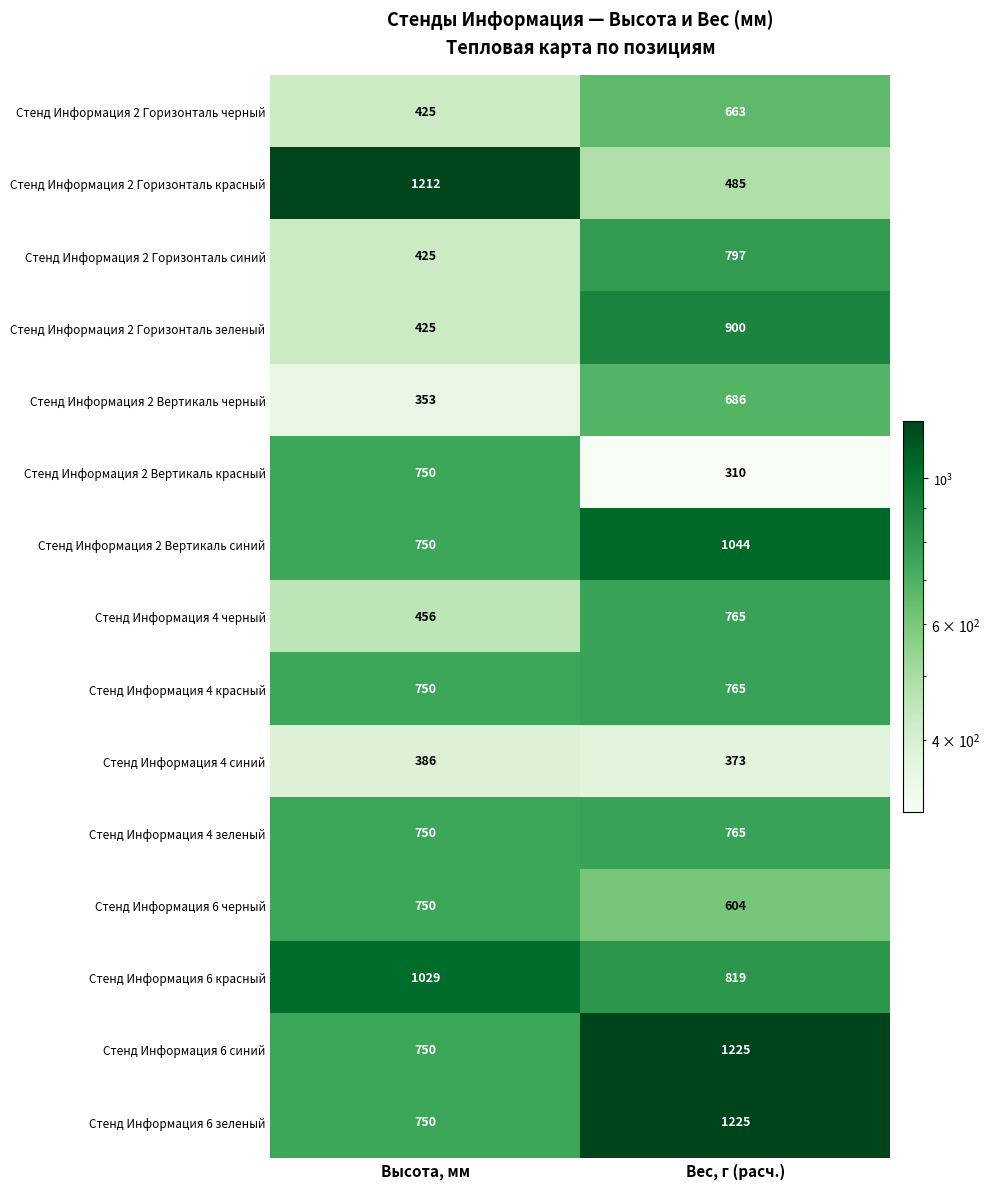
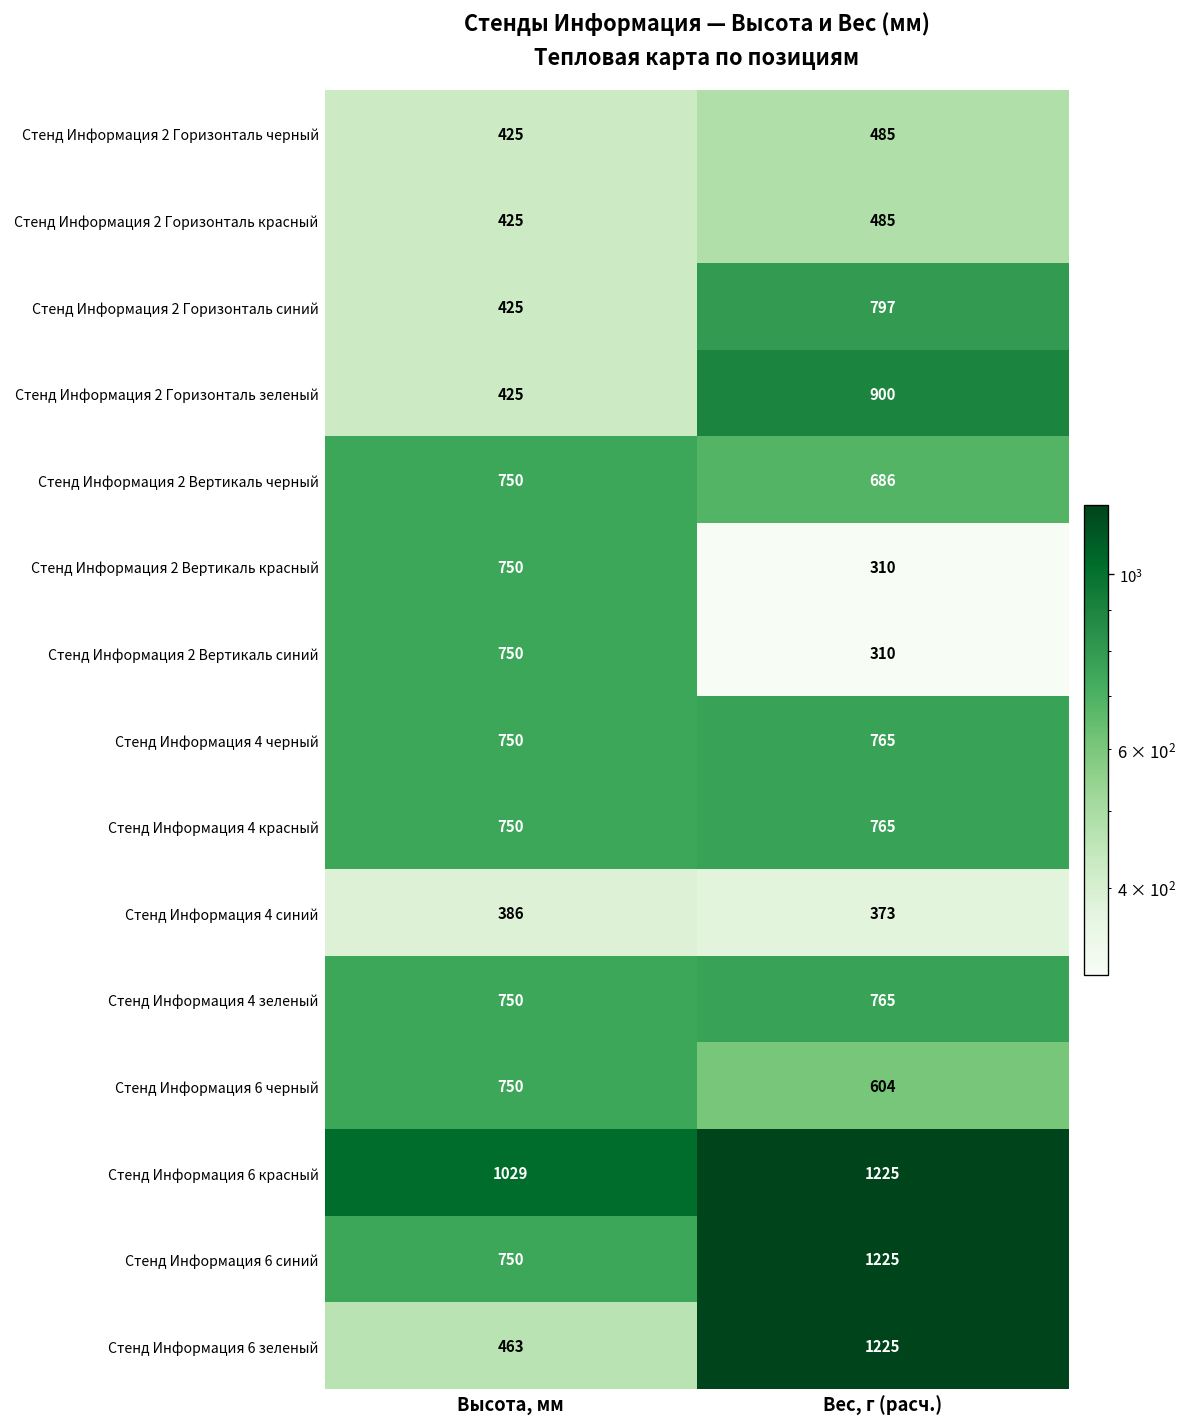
Стенд Информация 2 Горизонталь черный, Вес, г (расч.): 663 -> 485
Стенд Информация 2 Горизонталь красный, Высота, мм: 1212 -> 425
Стенд Информация 2 Вертикаль черный, Высота, мм: 353 -> 750
Стенд Информация 2 Вертикаль синий, Вес, г (расч.): 1044 -> 310
Стенд Информация 4 черный, Высота, мм: 456 -> 750
Стенд Информация 6 красный, Вес, г (расч.): 819 -> 1225
Стенд Информация 6 зеленый, Высота, мм: 750 -> 463
